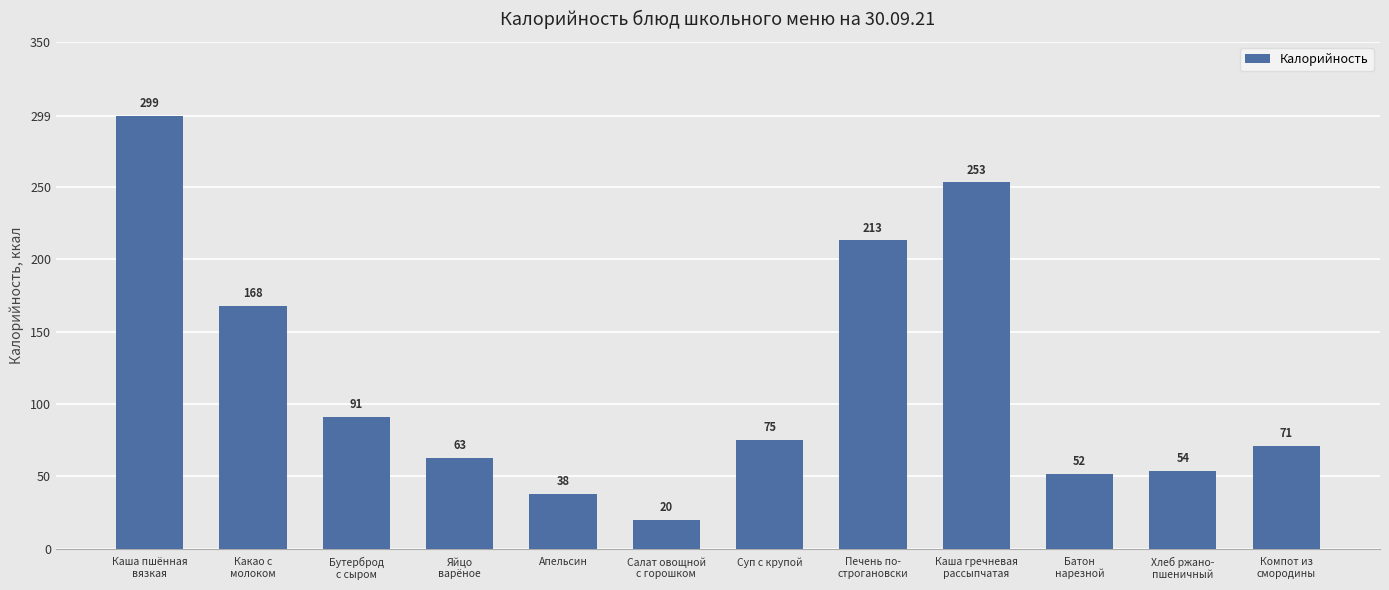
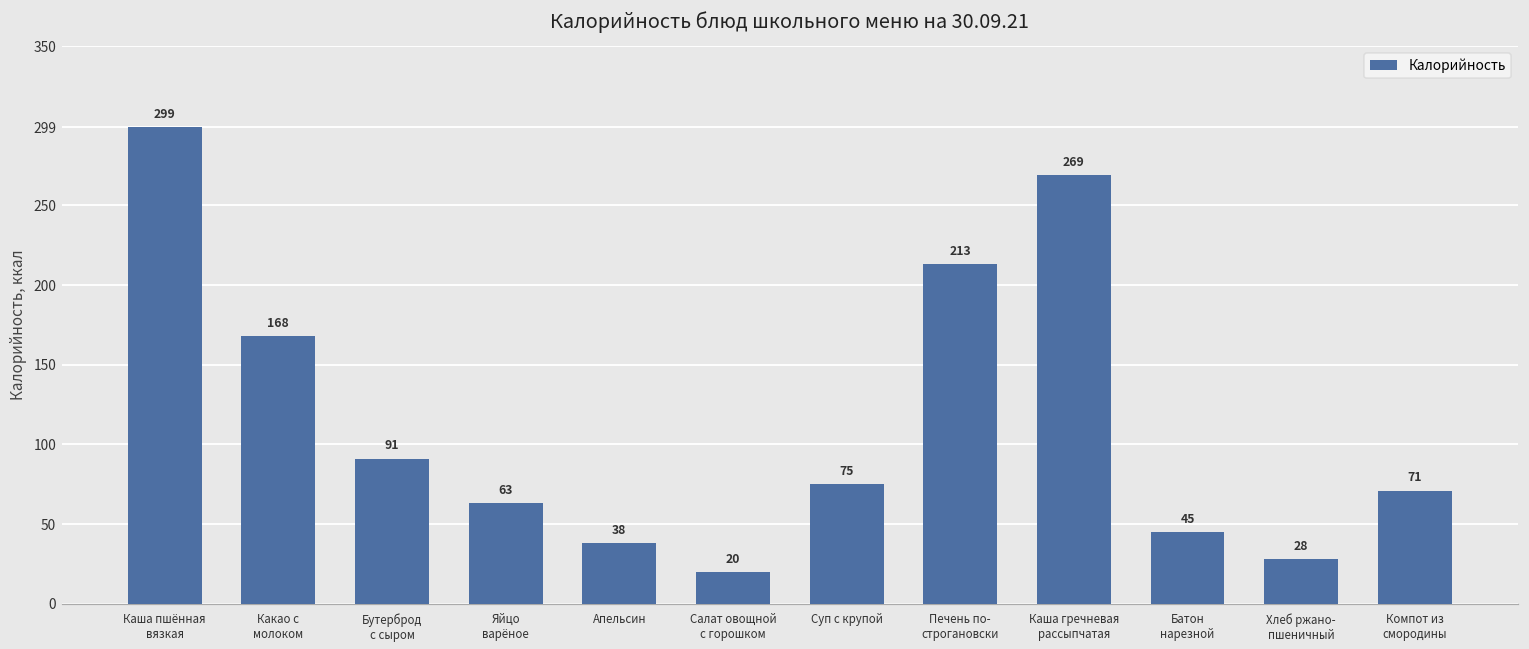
Каша гречневая рассыпчатая: 253 -> 269
Батон нарезной: 52 -> 45
Хлеб ржано- пшеничный: 54 -> 28
